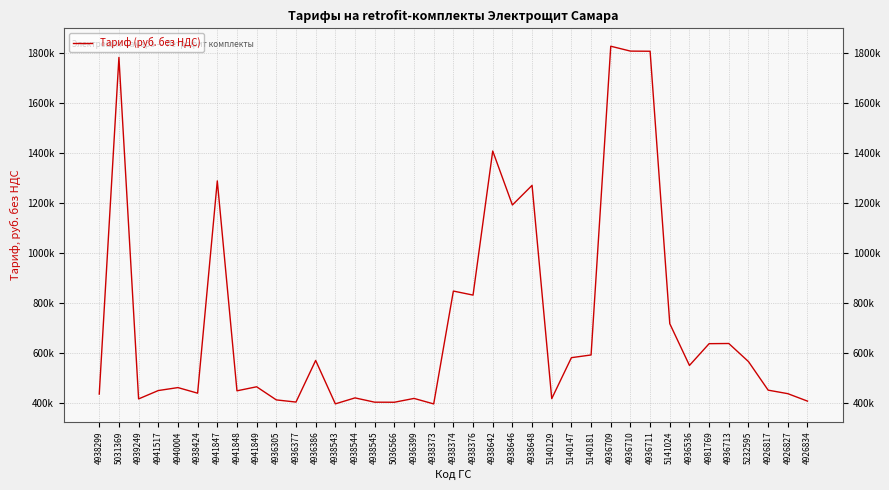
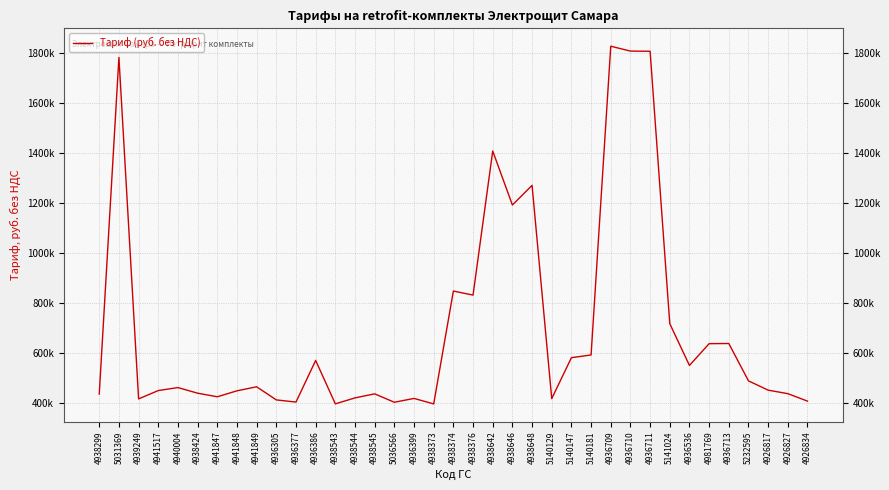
4941847: 1290000 -> 430000
4938545: 400000 -> 440000
5232595: 570000 -> 490000
